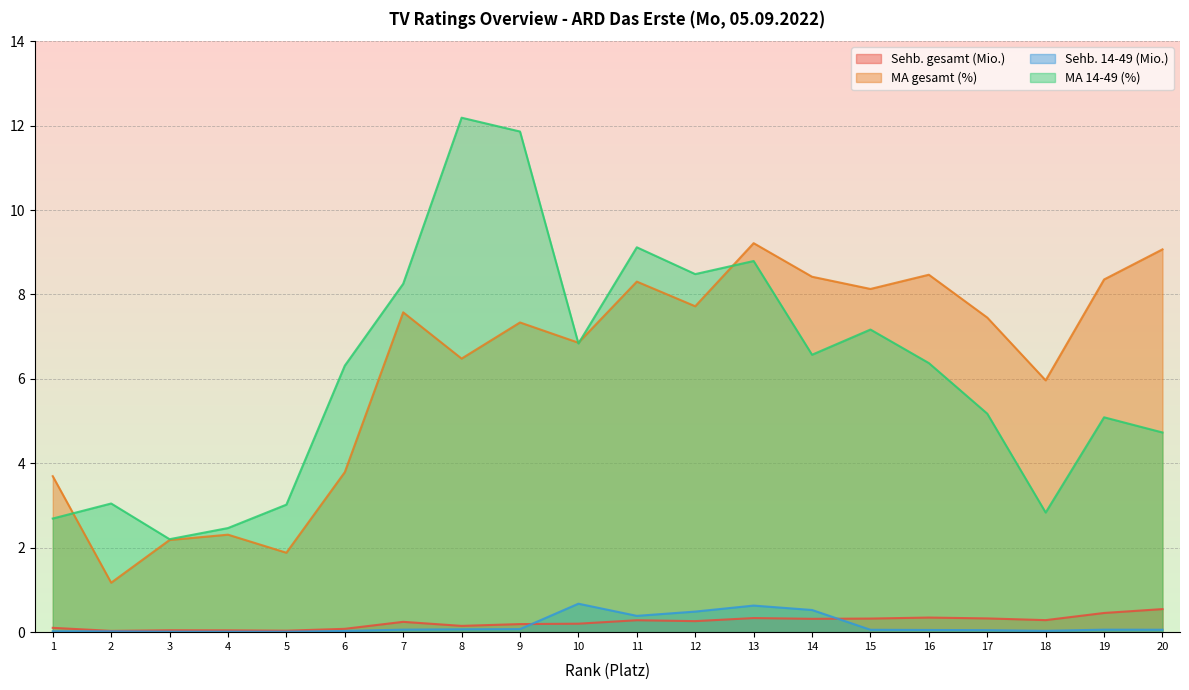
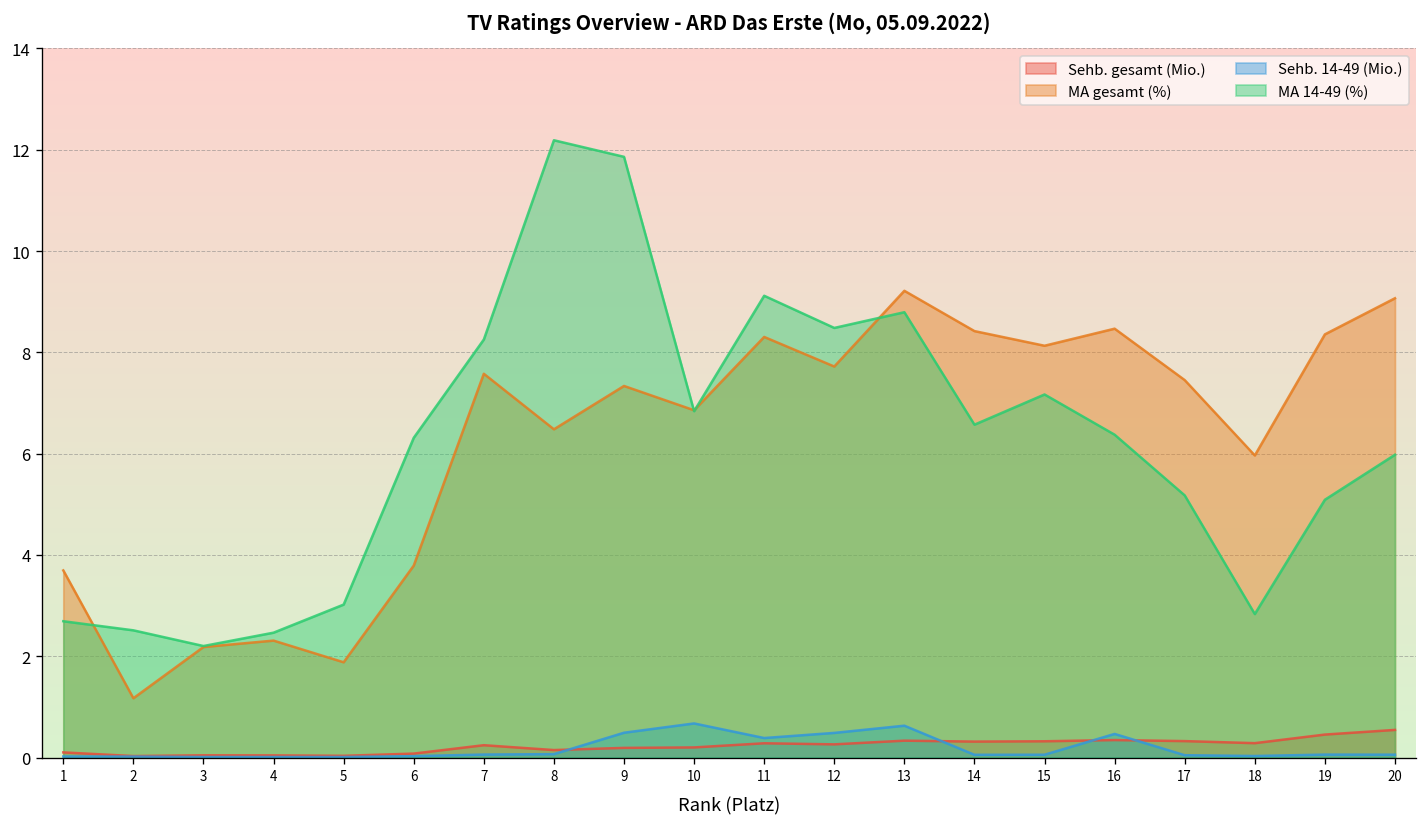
MA 14-49 (%), 2: 3.0 -> 2.5
Sehb. 14-49 (Mio.), 9: 0.1 -> 0.5
Sehb. 14-49 (Mio.), 14: 0.5 -> 0.1
Sehb. 14-49 (Mio.), 16: 0.1 -> 0.5
MA 14-49 (%), 20: 4.7 -> 6.0
